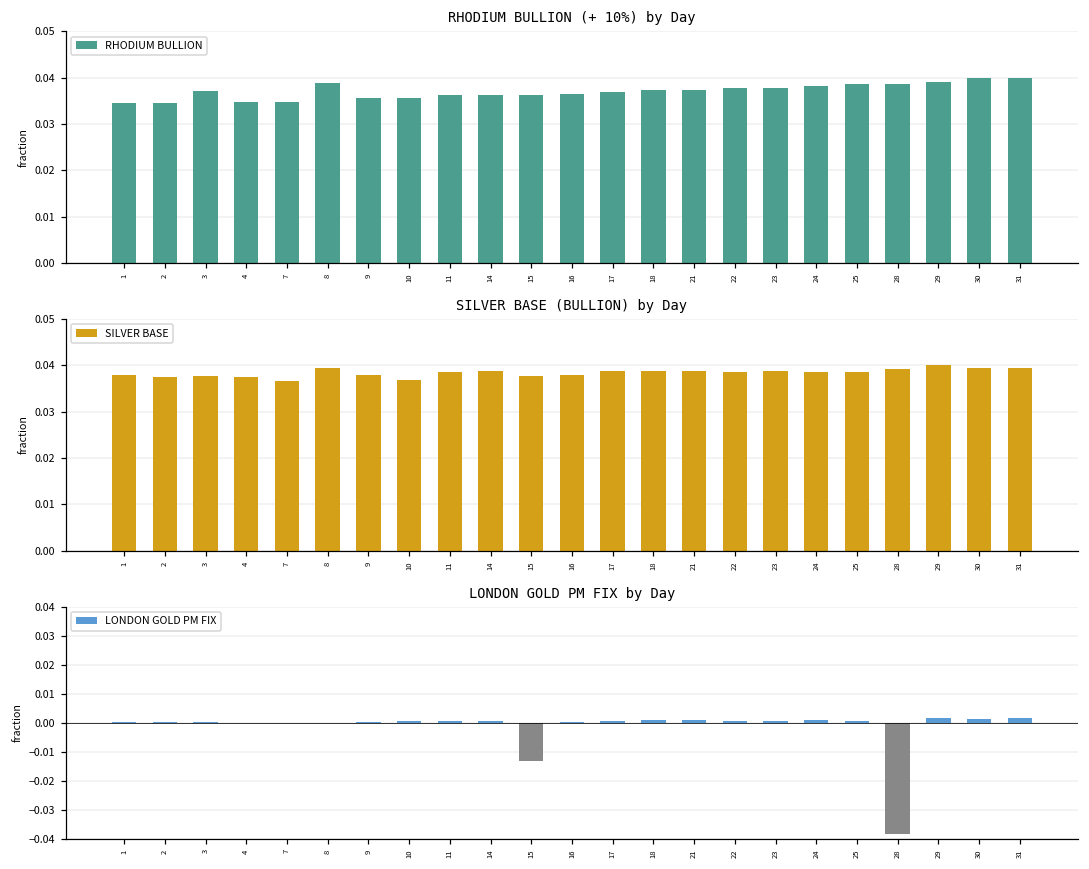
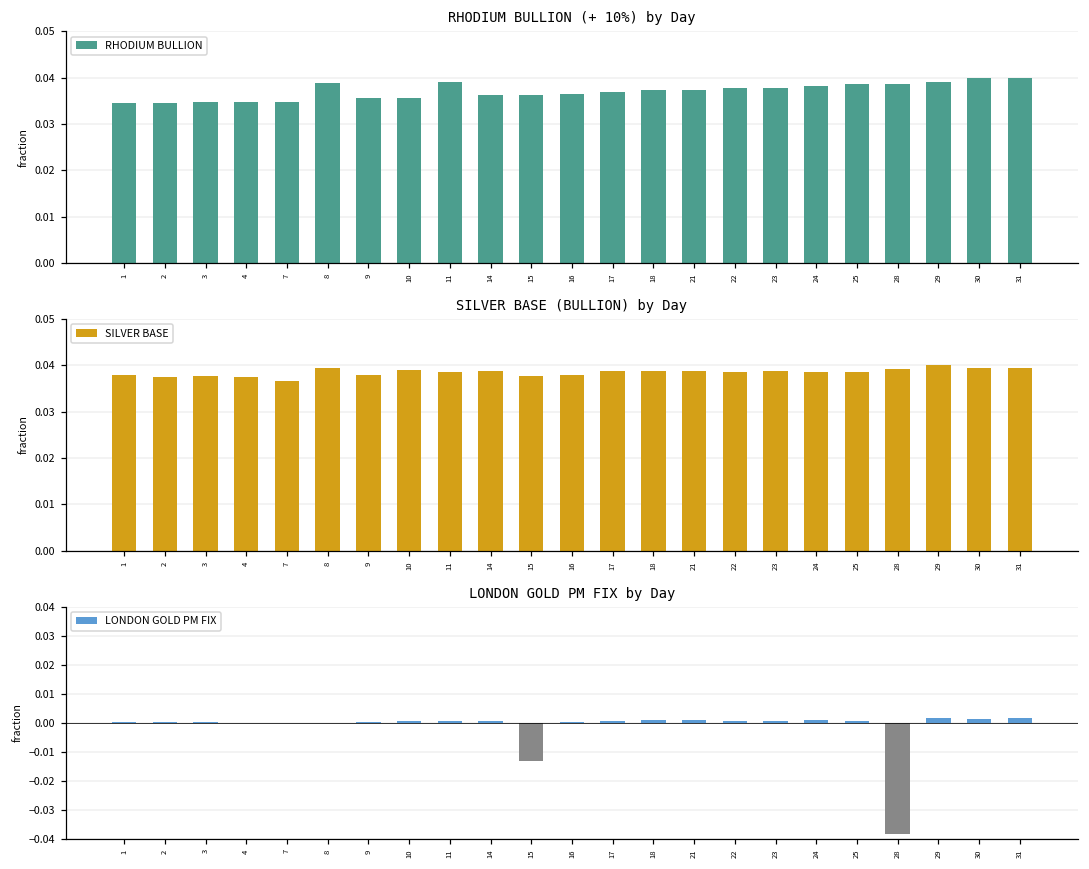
RHODIUM BULLION (+ 10%) by Day, 3: 0.037 -> 0.035
RHODIUM BULLION (+ 10%) by Day, 11: 0.036 -> 0.039
SILVER BASE (BULLION) by Day, 10: 0.037 -> 0.039
